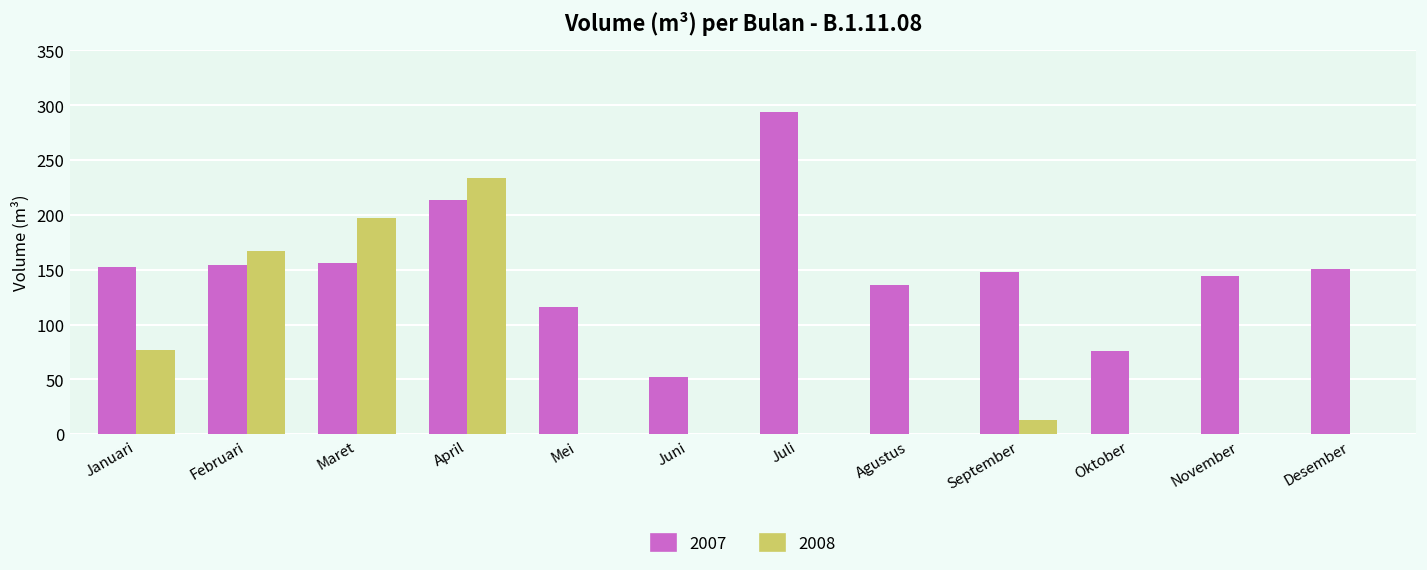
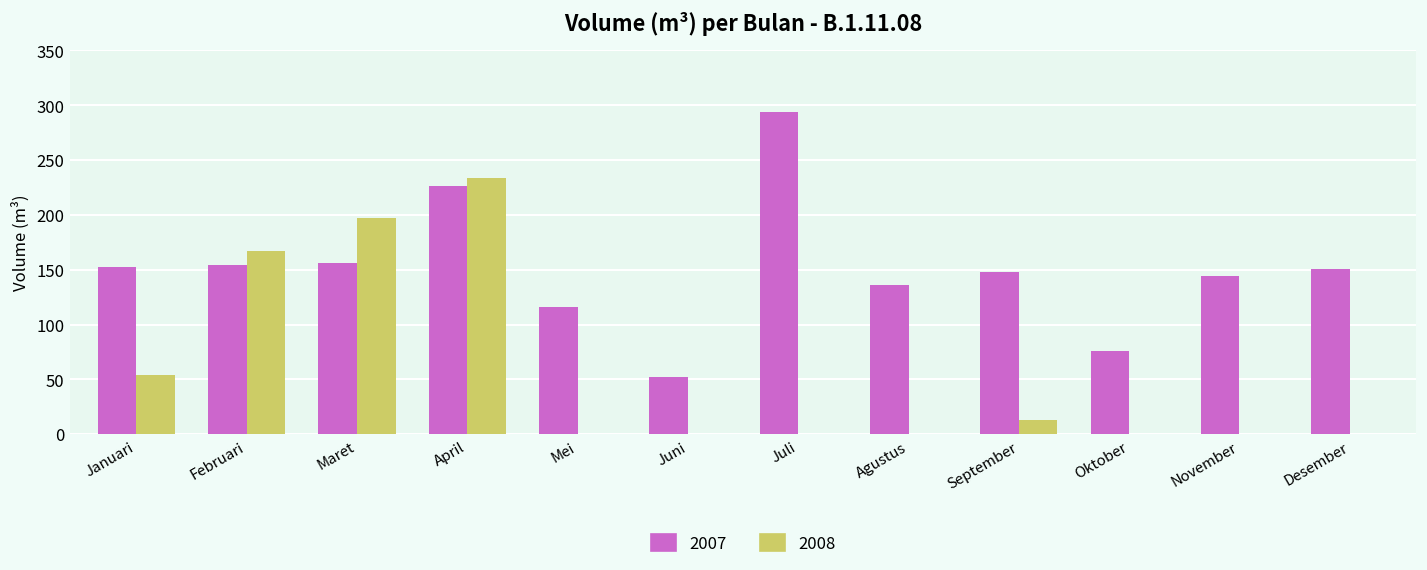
2008, Januari: 80 -> 50
2007, April: 210 -> 230
